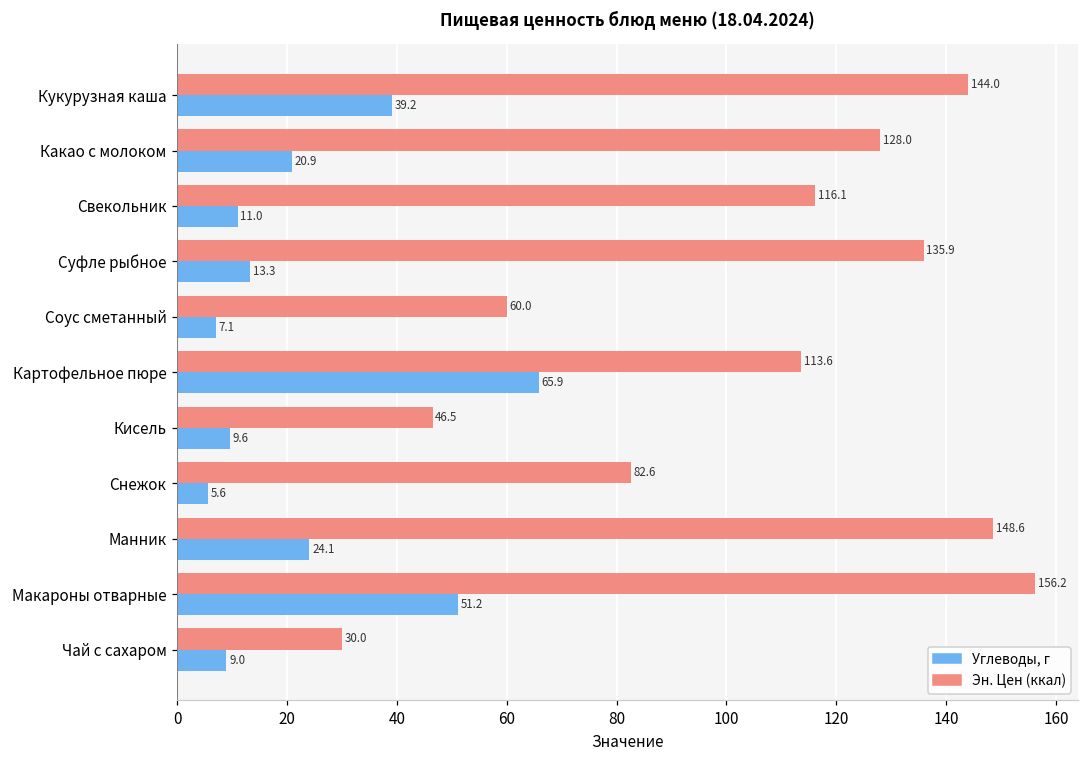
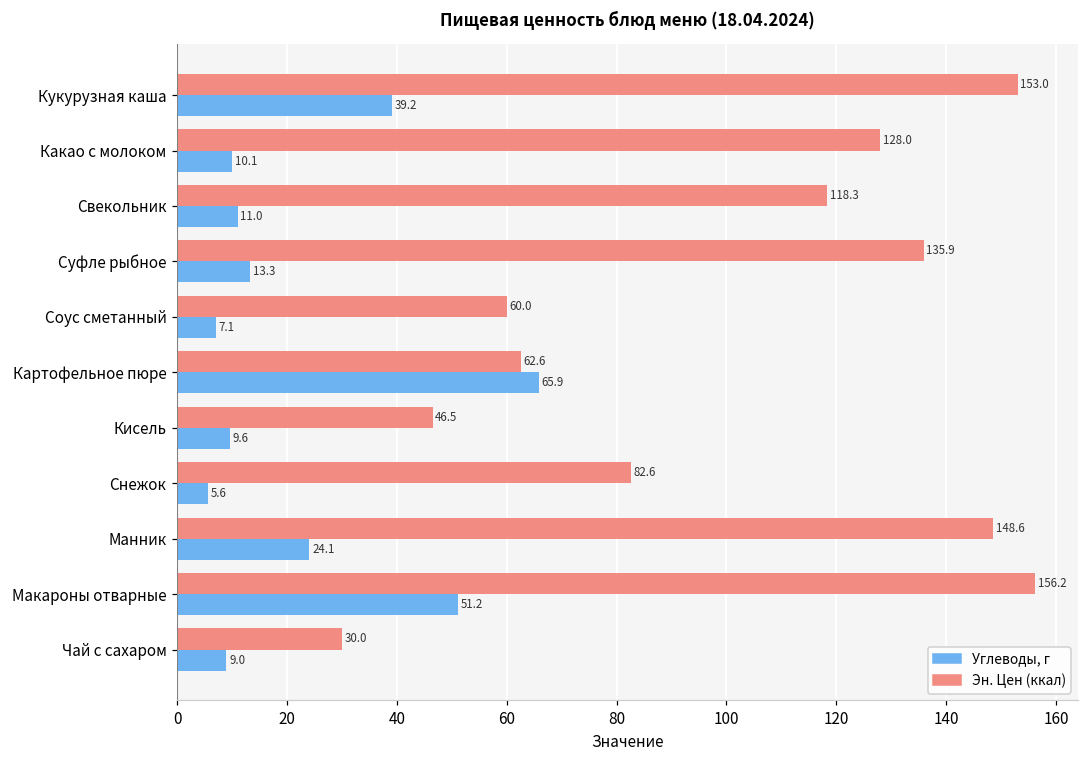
Эн. Цен (ккал), Кукурузная каша: 144.0 -> 153.0
Углеводы, г, Какао с молоком: 20.9 -> 10.1
Эн. Цен (ккал), Свекольник: 116.1 -> 118.3
Эн. Цен (ккал), Картофельное пюре: 113.6 -> 62.6
